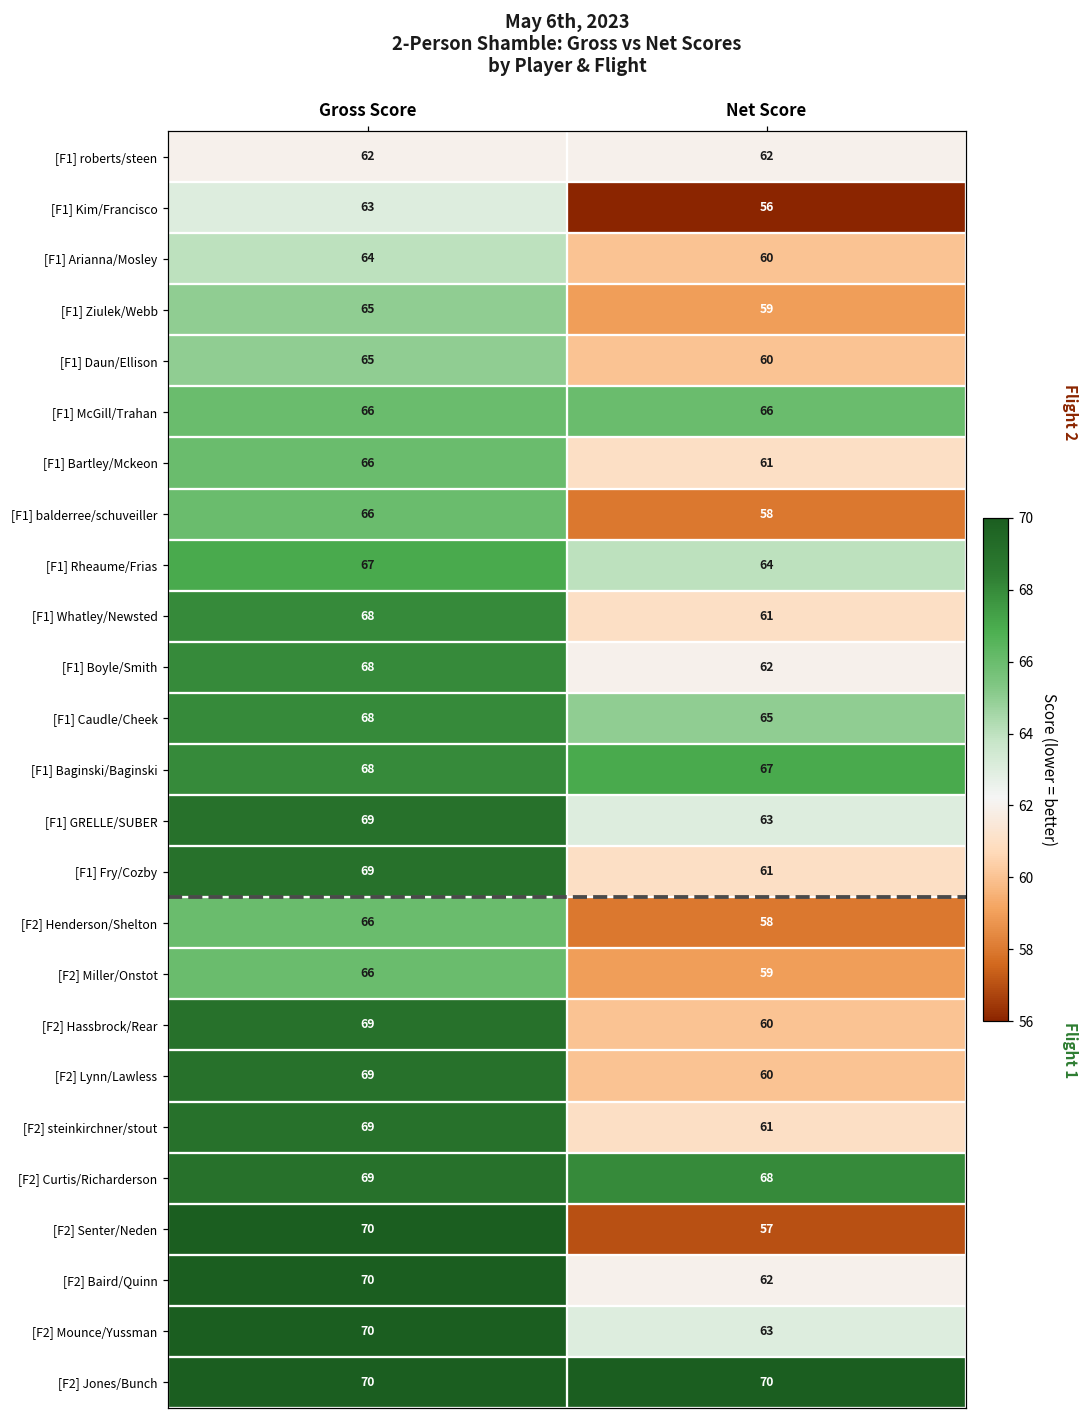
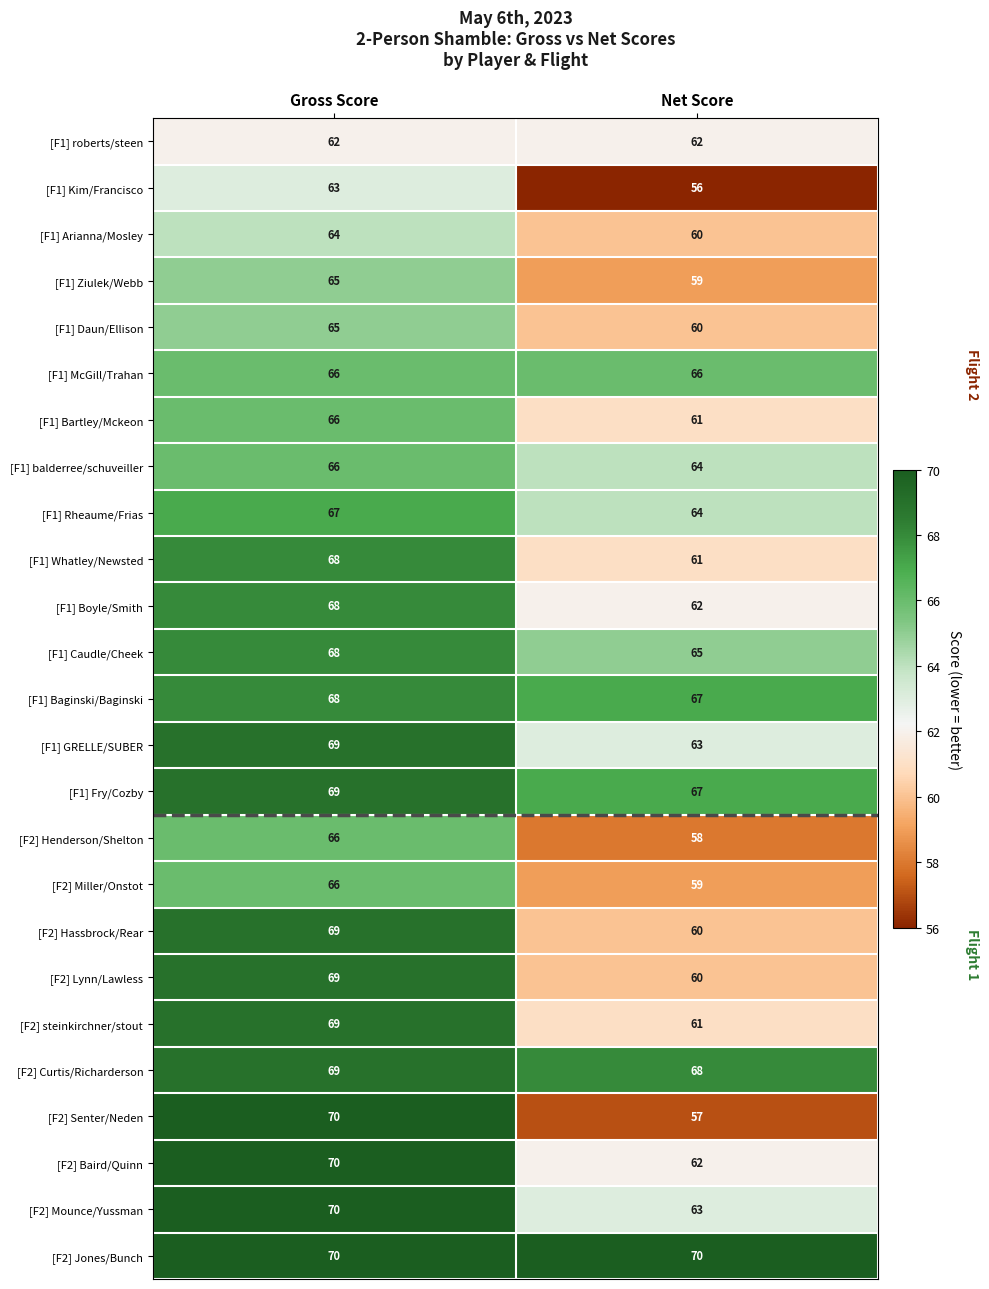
[F1] balderree/schuveiller, Net Score: 58 -> 64
[F1] Fry/Cozby, Net Score: 61 -> 67
